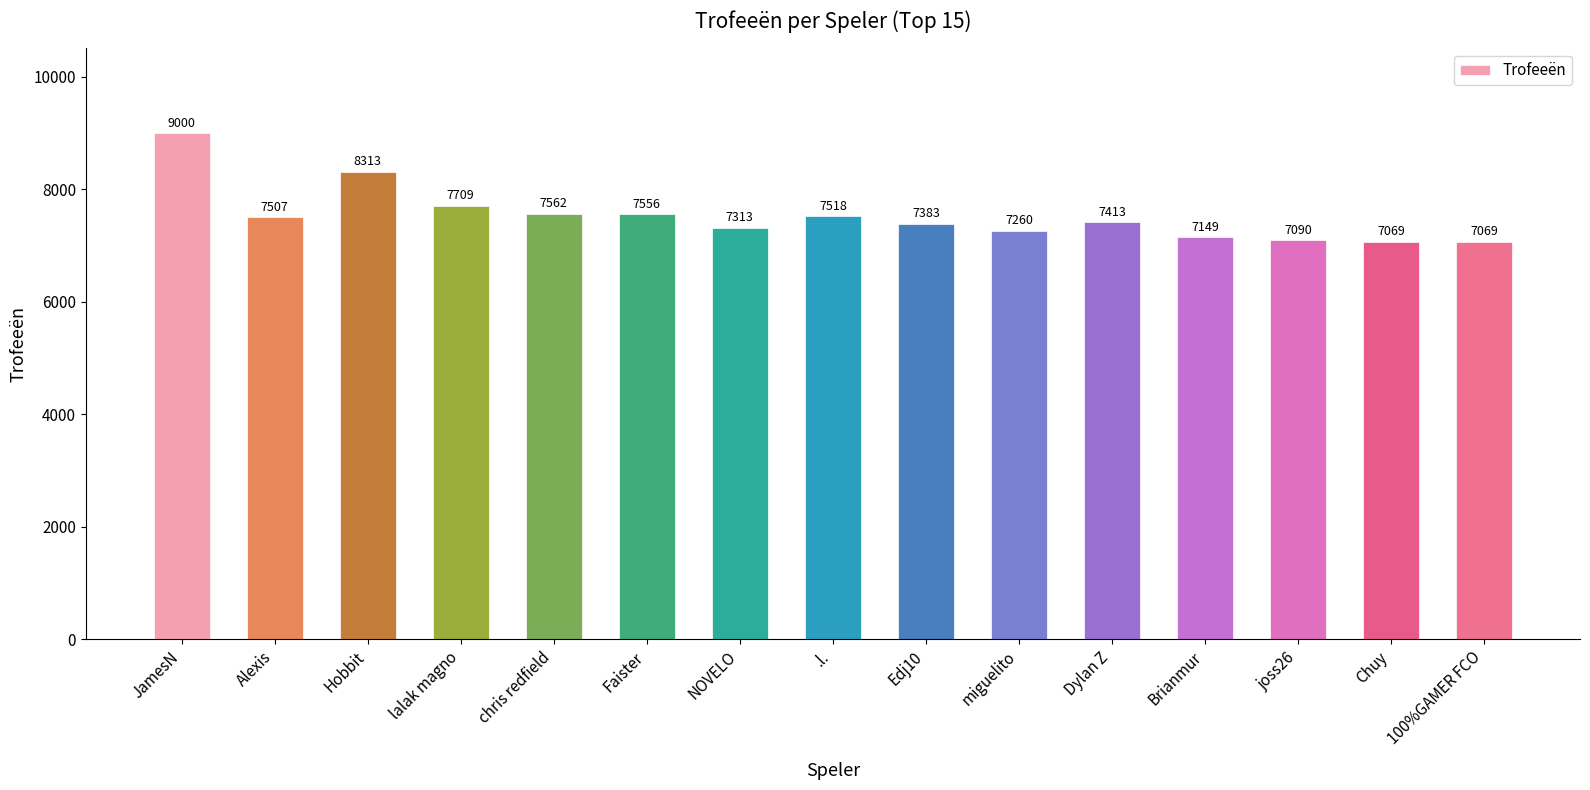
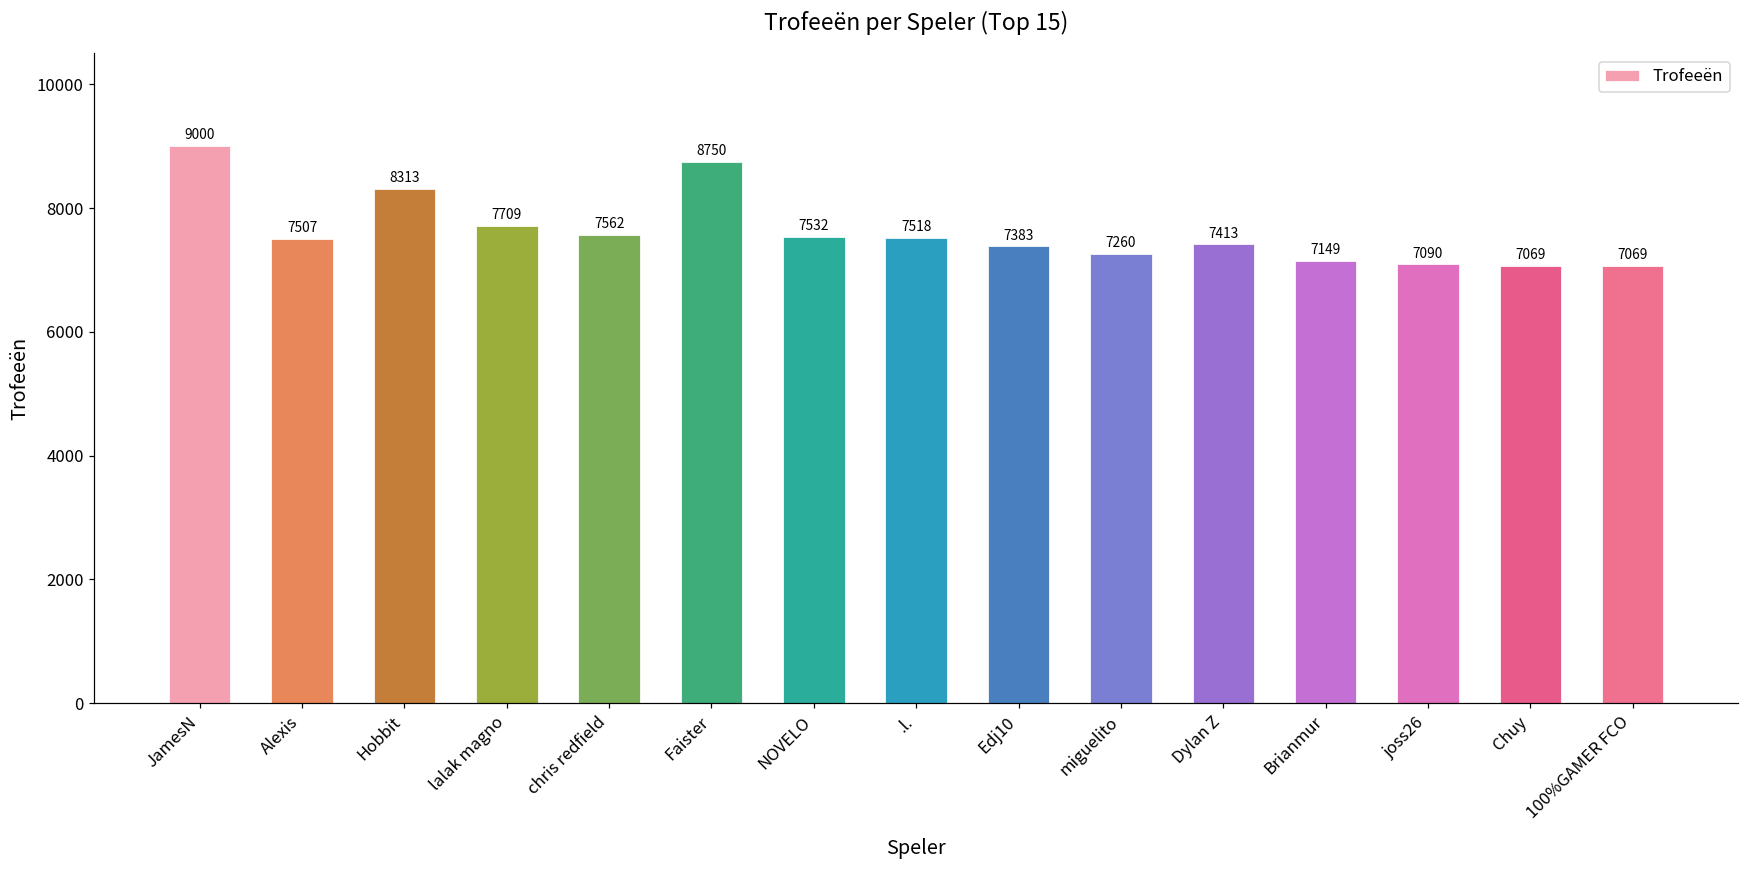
Faister: 7556 -> 8750
NOVELO: 7313 -> 7532
